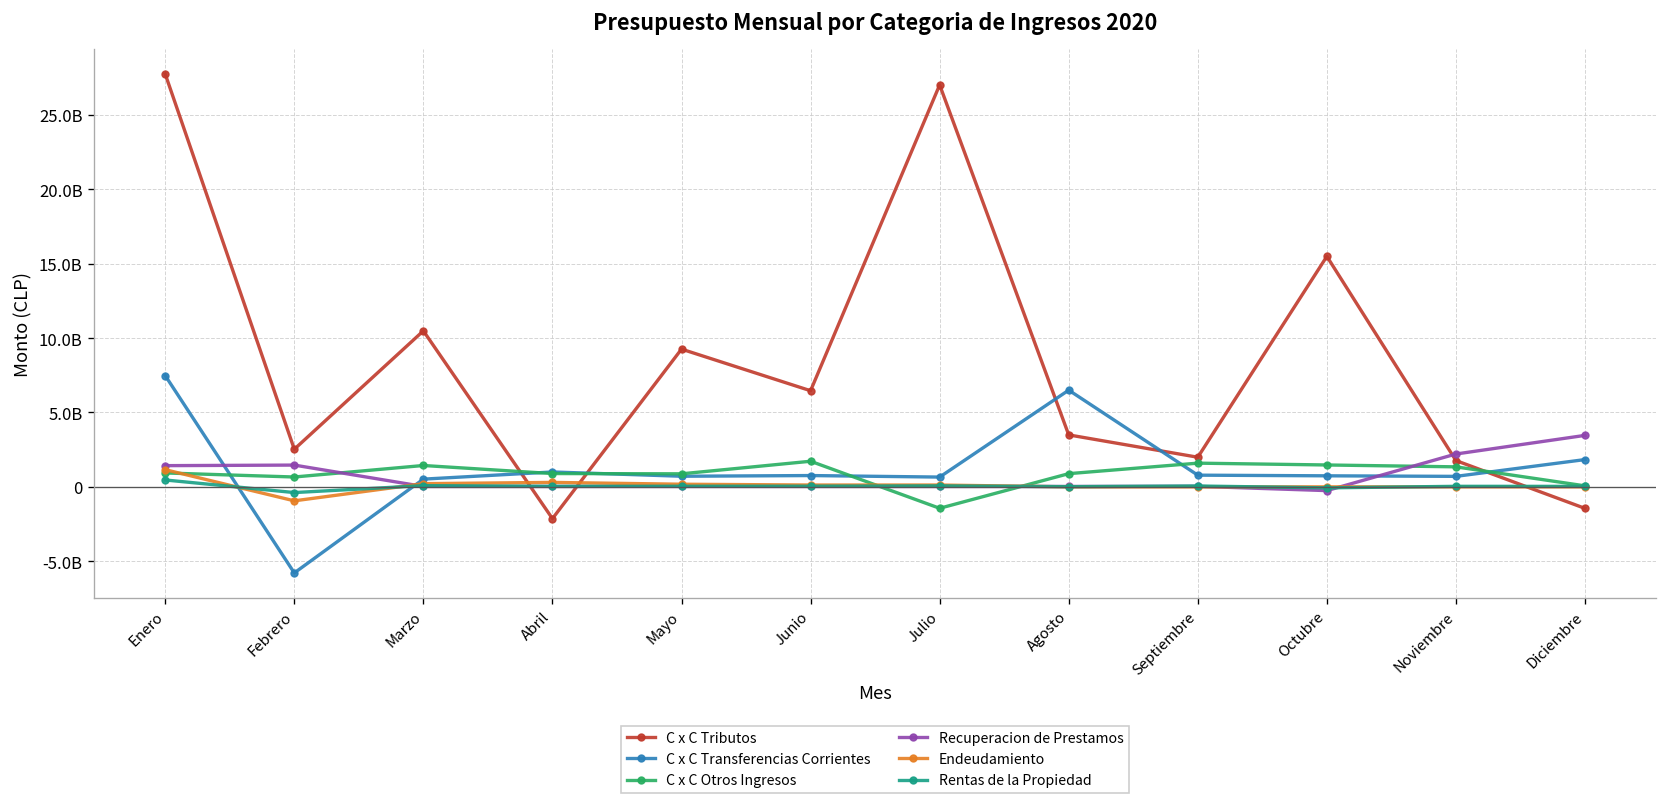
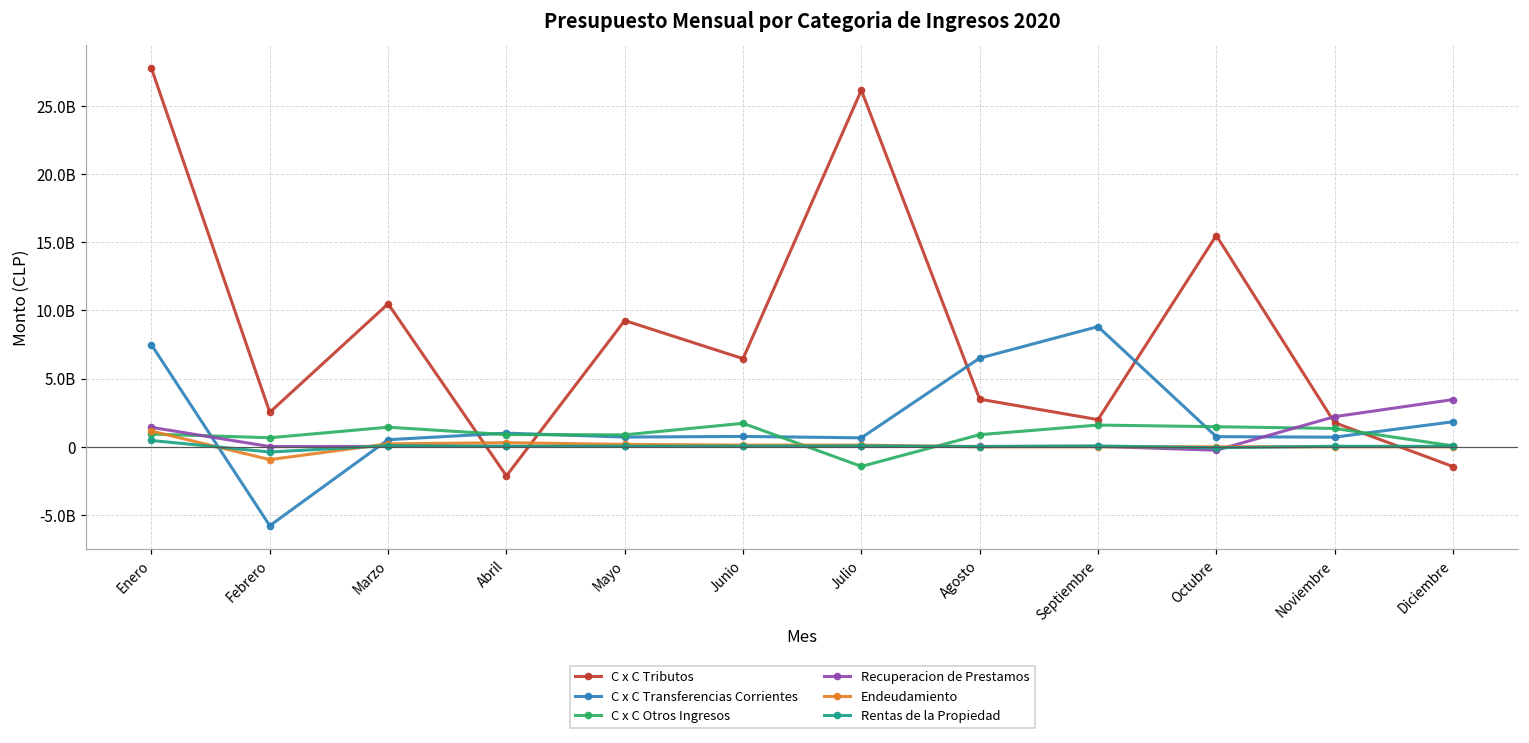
Recuperacion de Prestamos, Febrero: 1500000000 -> 0
C x C Tributos, Julio: 27000000000 -> 26200000000
C x C Transferencias Corrientes, Septiembre: 800000000 -> 8800000000
